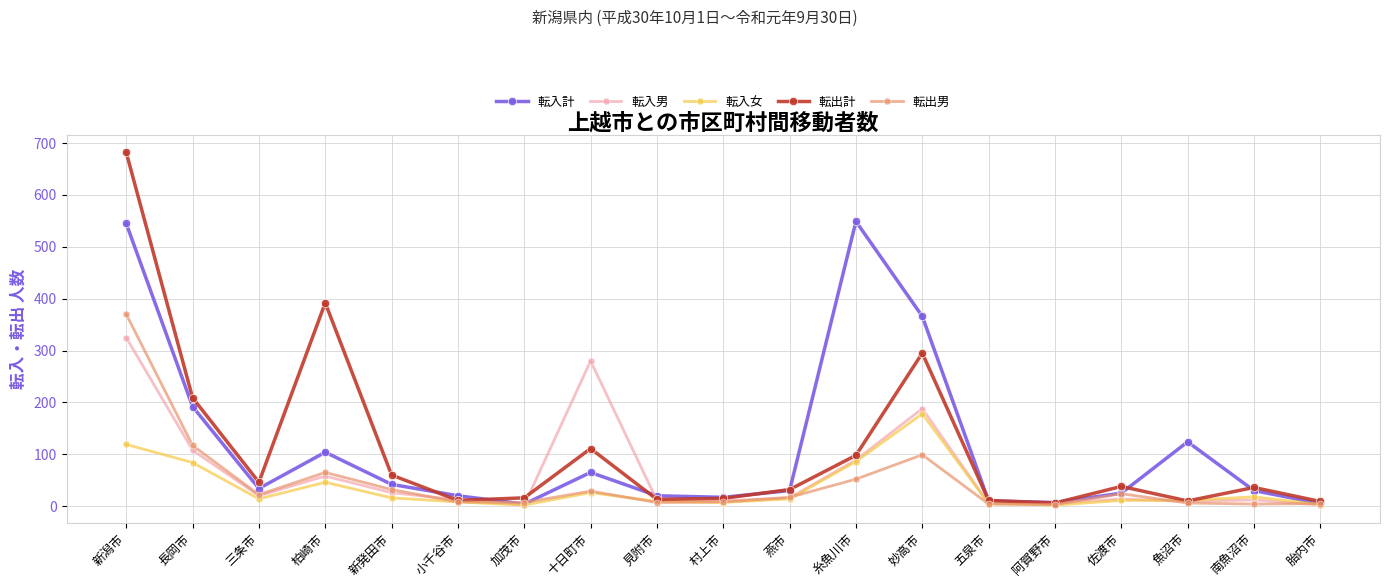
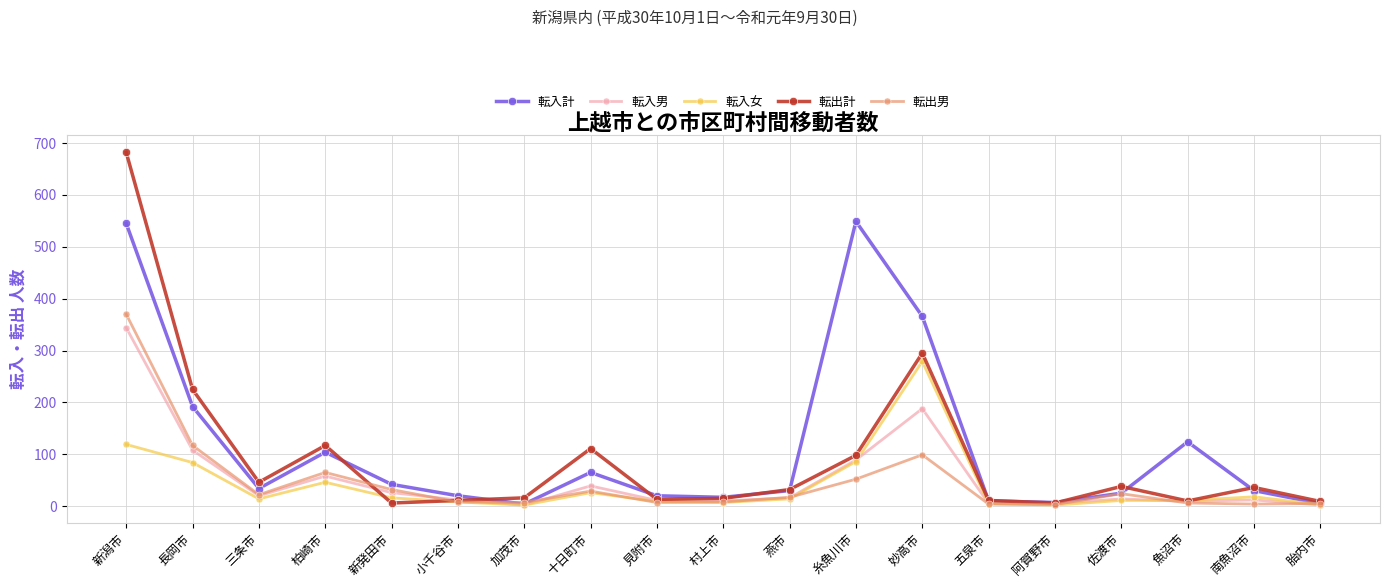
転入男, 新潟市: 330 -> 340
転出計, 長岡市: 210 -> 230
転出計, 柏崎市: 390 -> 120
転出計, 新発田市: 60 -> 10
転入男, 十日町市: 280 -> 40
転入女, 妙高市: 180 -> 280
